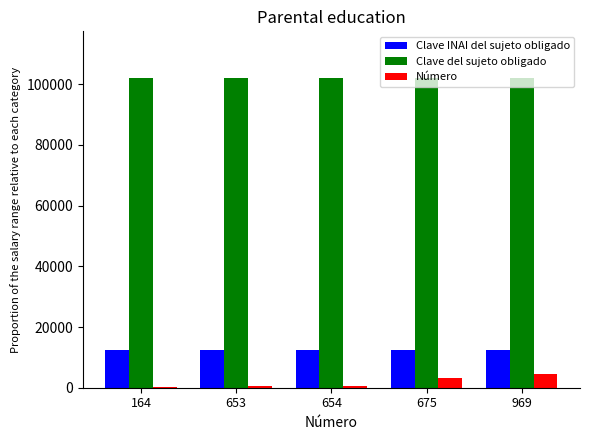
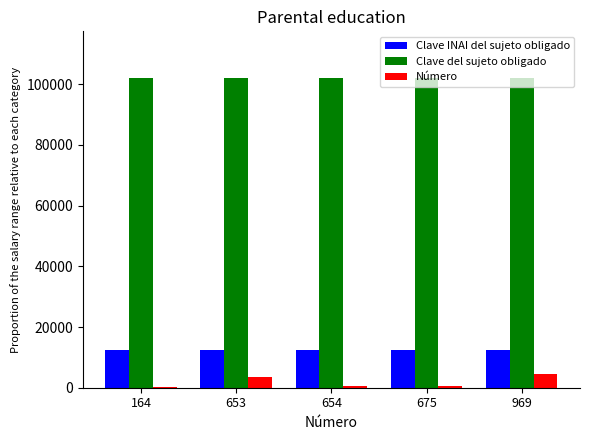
Número, 653: 1000 -> 3000
Número, 675: 3000 -> 1000
